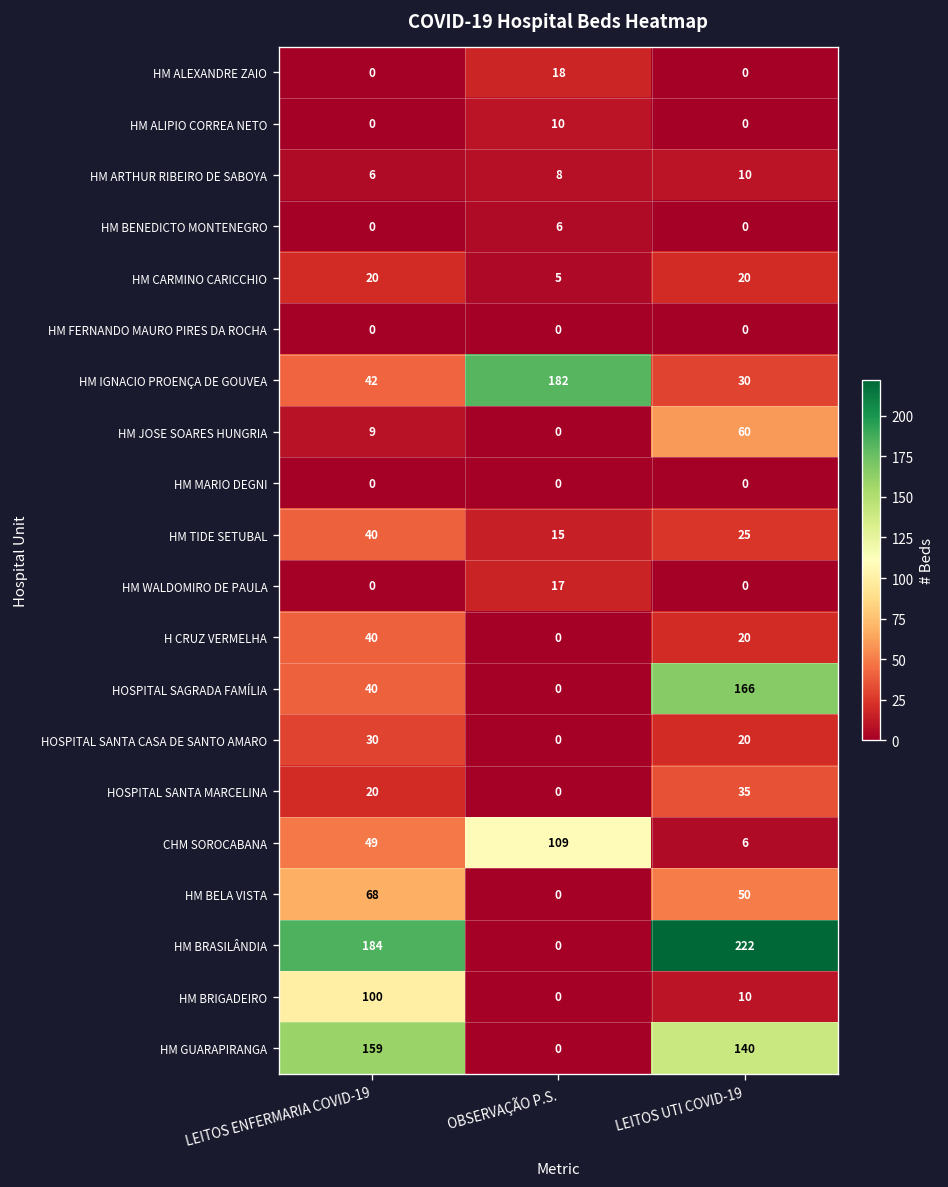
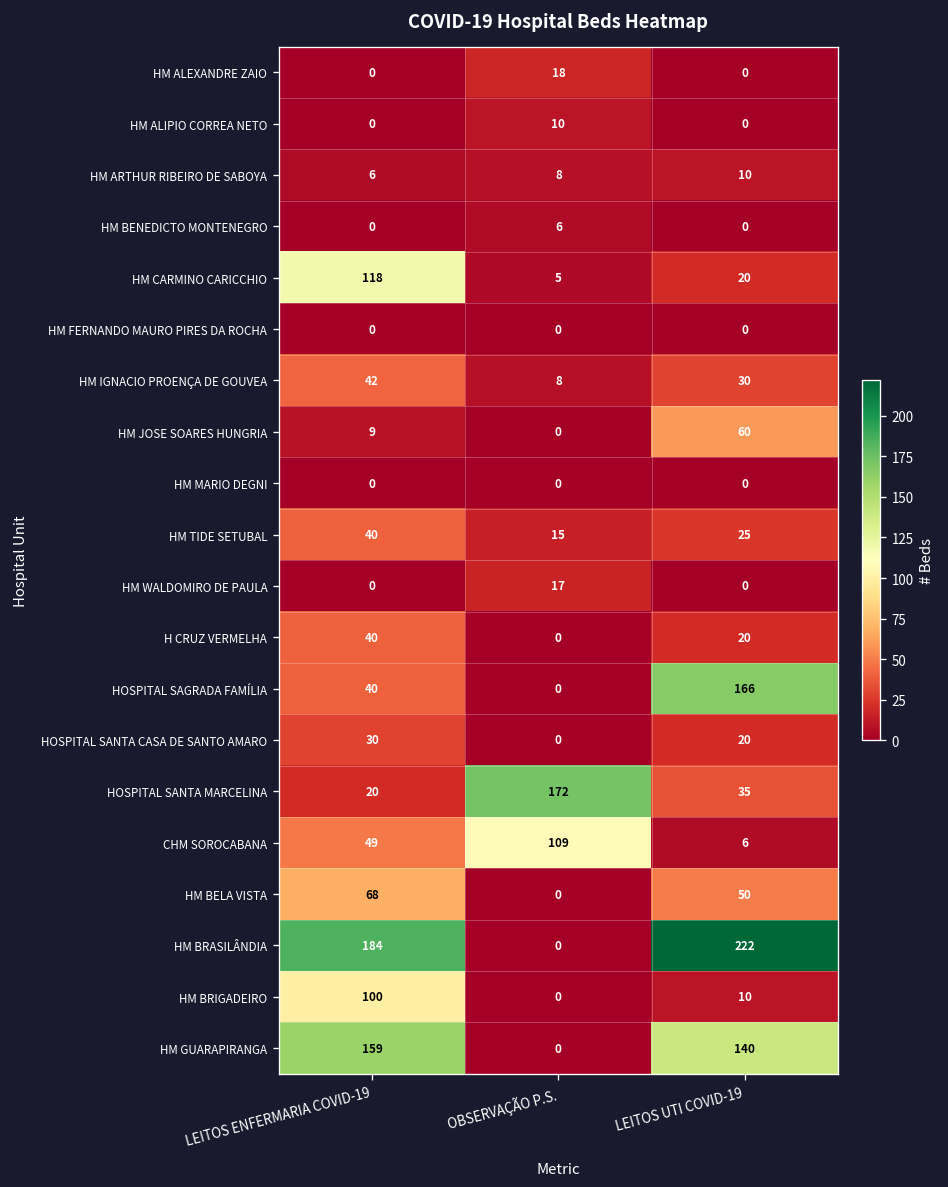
HM CARMINO CARICCHIO, LEITOS ENFERMARIA COVID-19: 20 -> 118
HM IGNACIO PROENÇA DE GOUVEA, OBSERVAÇÃO P.S.: 182 -> 8
HOSPITAL SANTA MARCELINA, OBSERVAÇÃO P.S.: 0 -> 172
